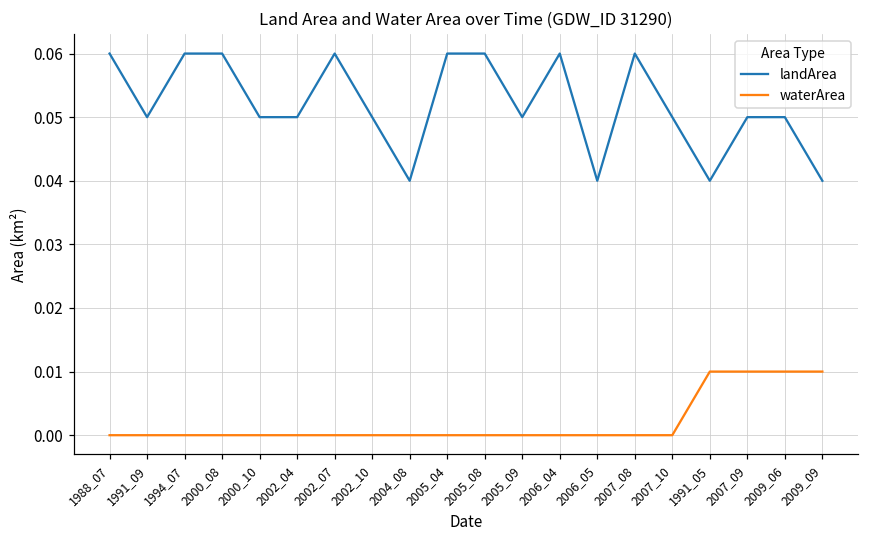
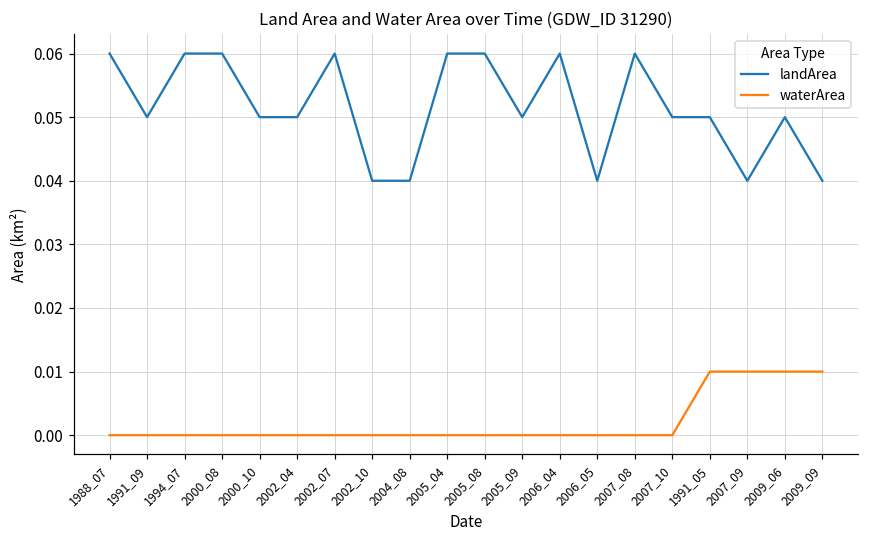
landArea, 2002_10: 0.05 -> 0.04
landArea, 1991_05: 0.04 -> 0.05
landArea, 2007_09: 0.05 -> 0.04
